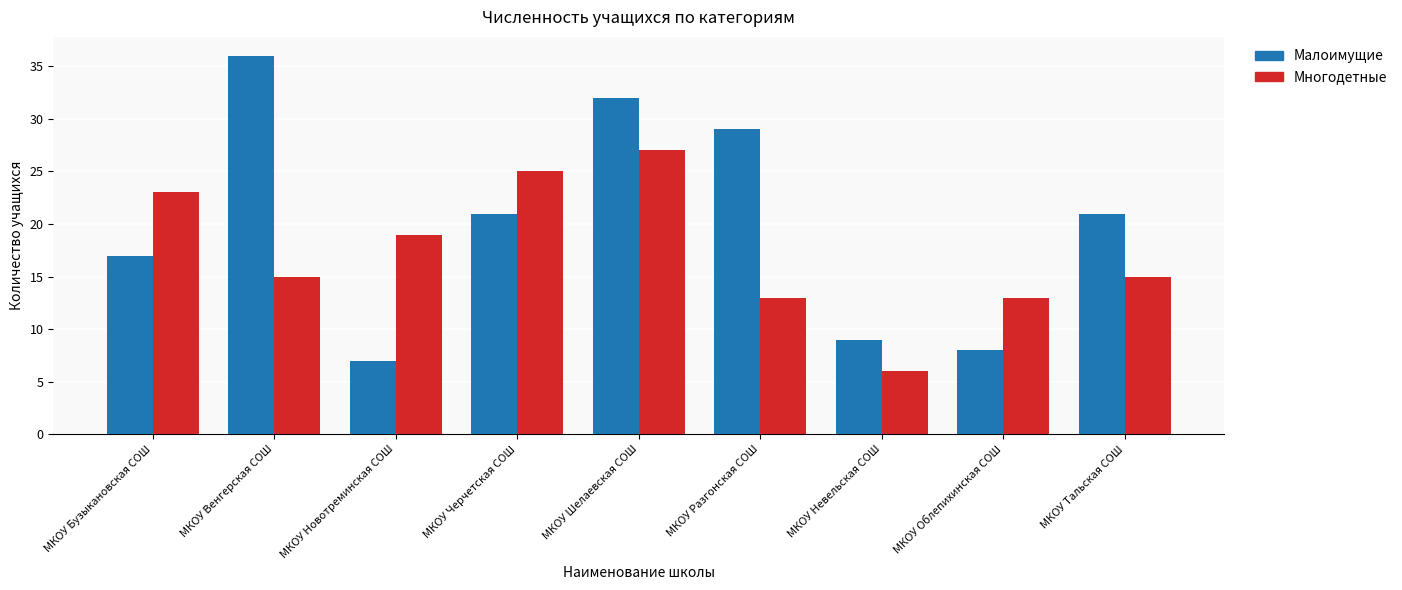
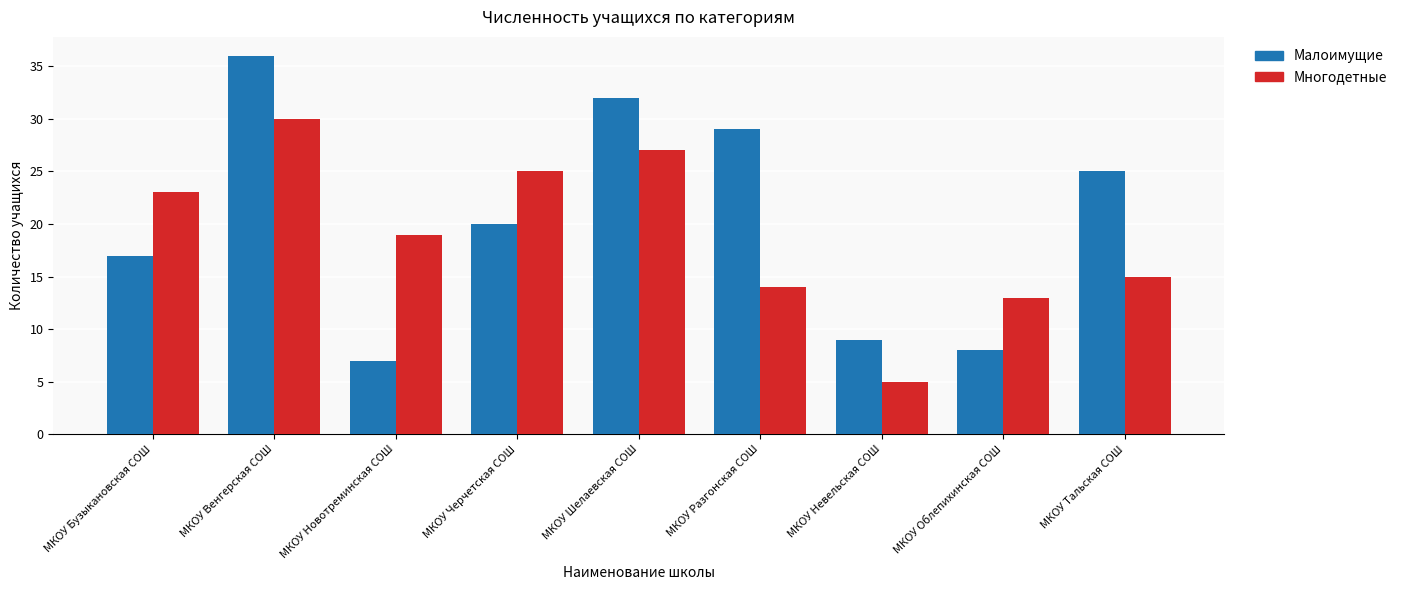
Многодетные, МКОУ Венгерская СОШ: 15 -> 30
Малоимущие, МКОУ Черчетская СОШ: 21 -> 20
Многодетные, МКОУ Разгонская СОШ: 13 -> 14
Многодетные, МКОУ Невельская СОШ: 6 -> 5
Малоимущие, МКОУ Тальская СОШ: 21 -> 25
